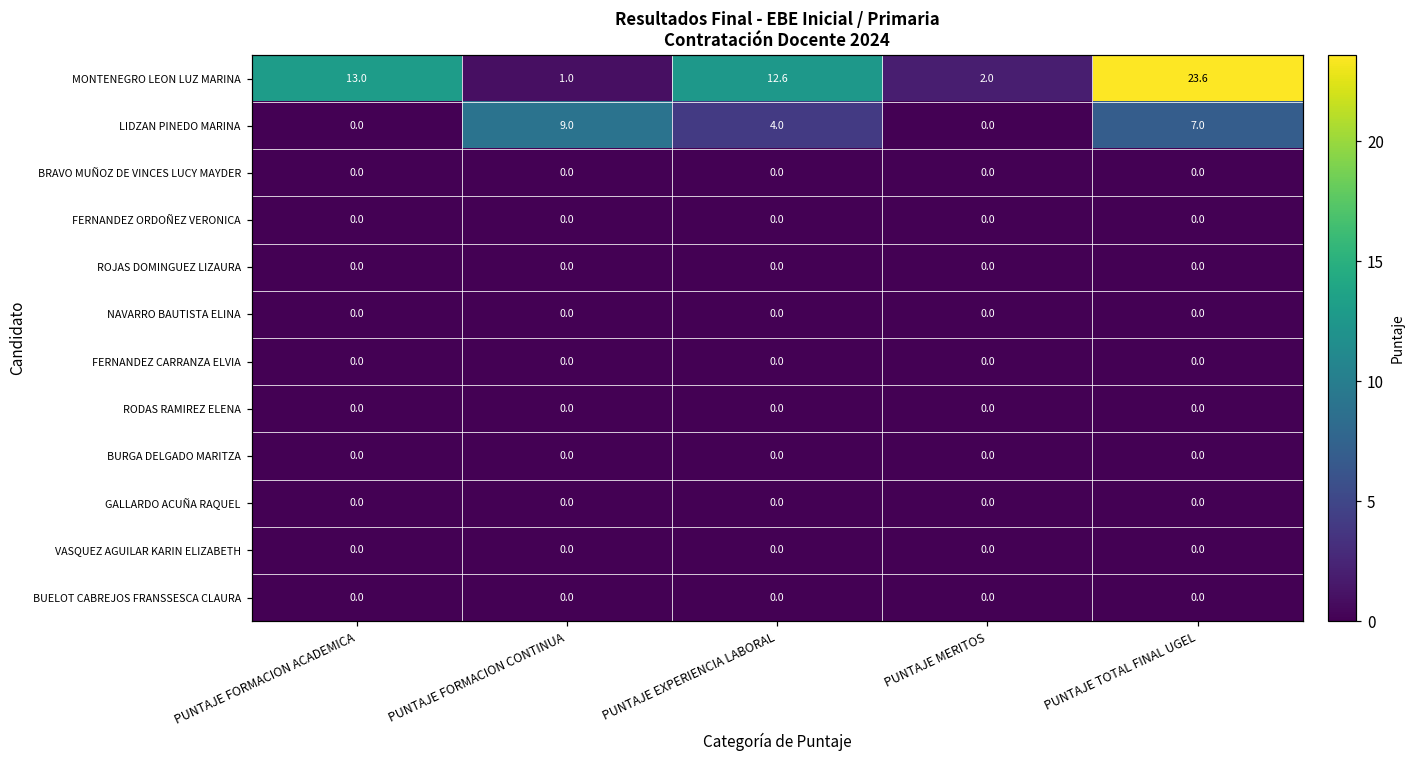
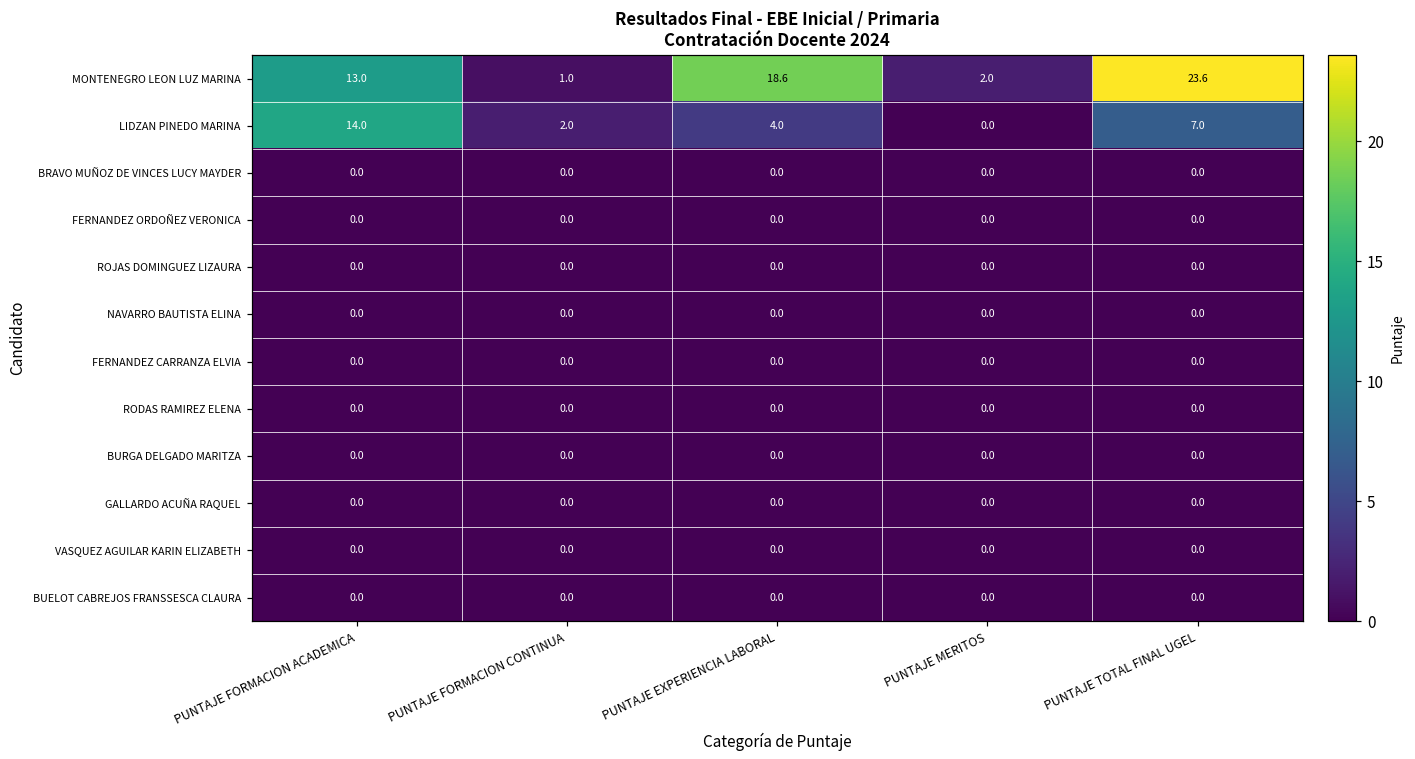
MONTENEGRO LEON LUZ MARINA, PUNTAJE EXPERIENCIA LABORAL: 12.6 -> 18.6
LIDZAN PINEDO MARINA, PUNTAJE FORMACION ACADEMICA: 0.0 -> 14.0
LIDZAN PINEDO MARINA, PUNTAJE FORMACION CONTINUA: 9.0 -> 2.0
